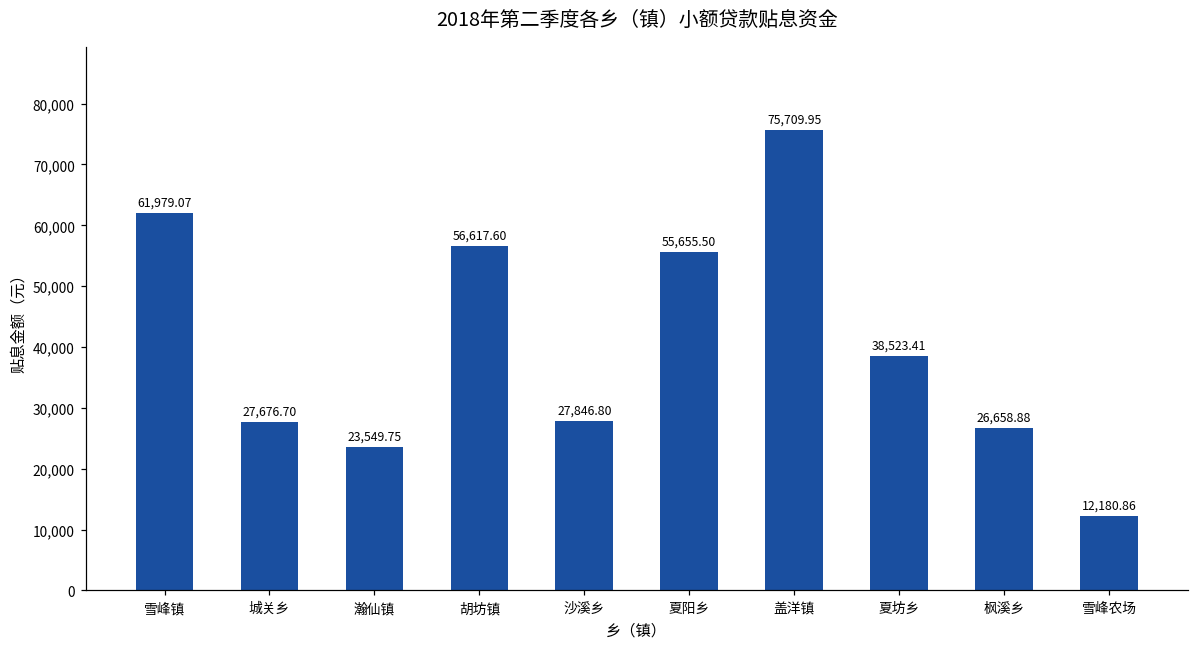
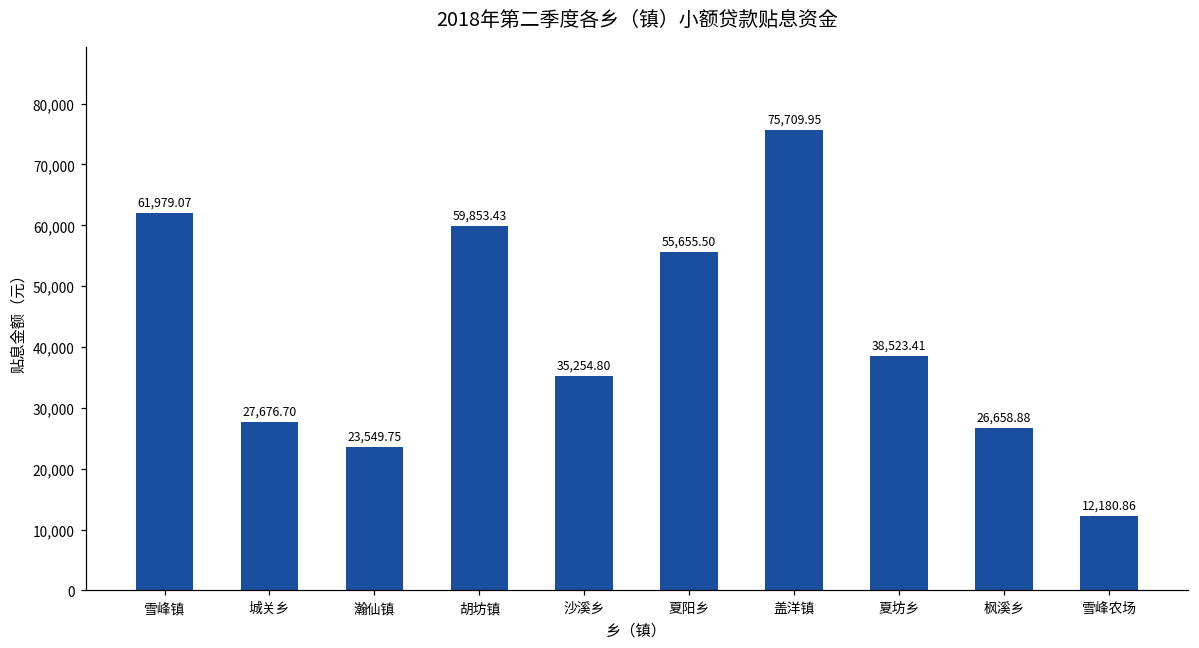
胡坊镇: 56,617.60 -> 59,853.43
沙溪乡: 27,846.80 -> 35,254.80
